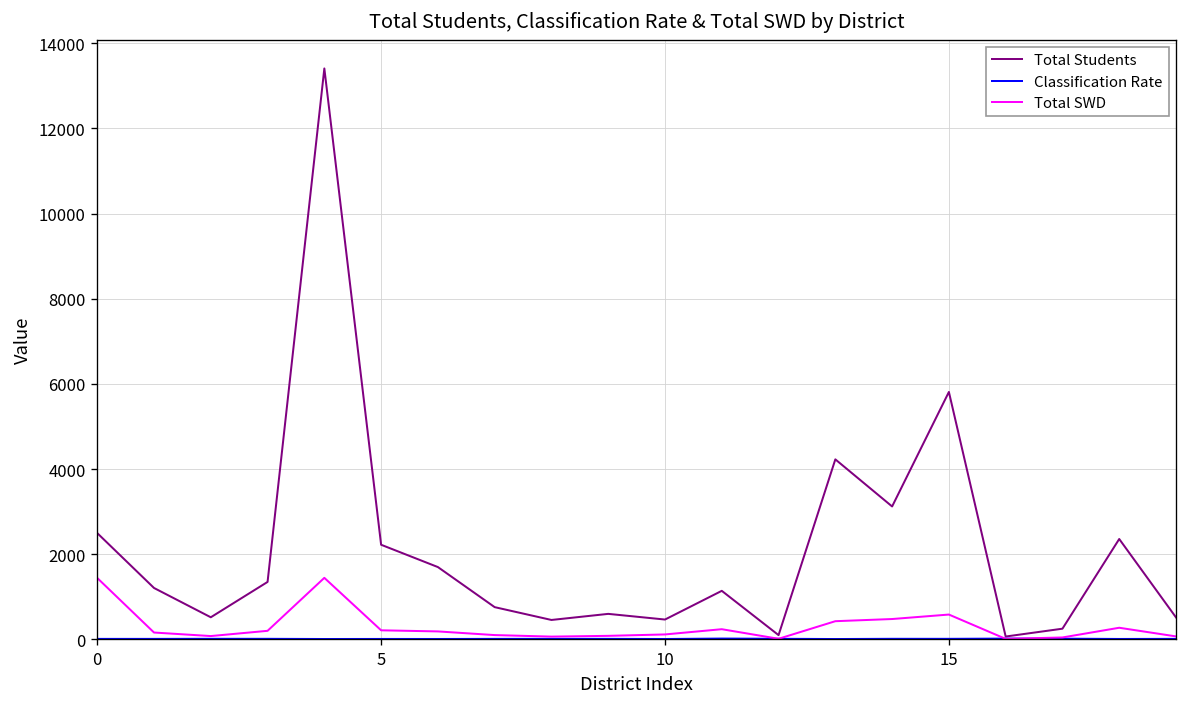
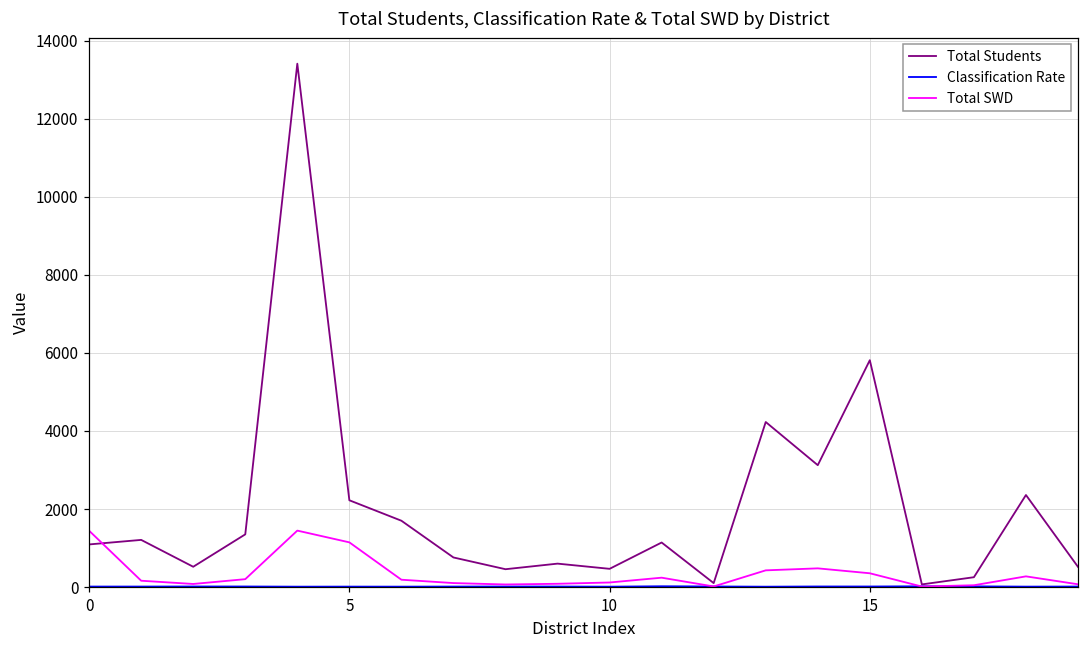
Total Students, 0: 2500 -> 1100
Total SWD, 5: 200 -> 1100
Total SWD, 15: 600 -> 400
